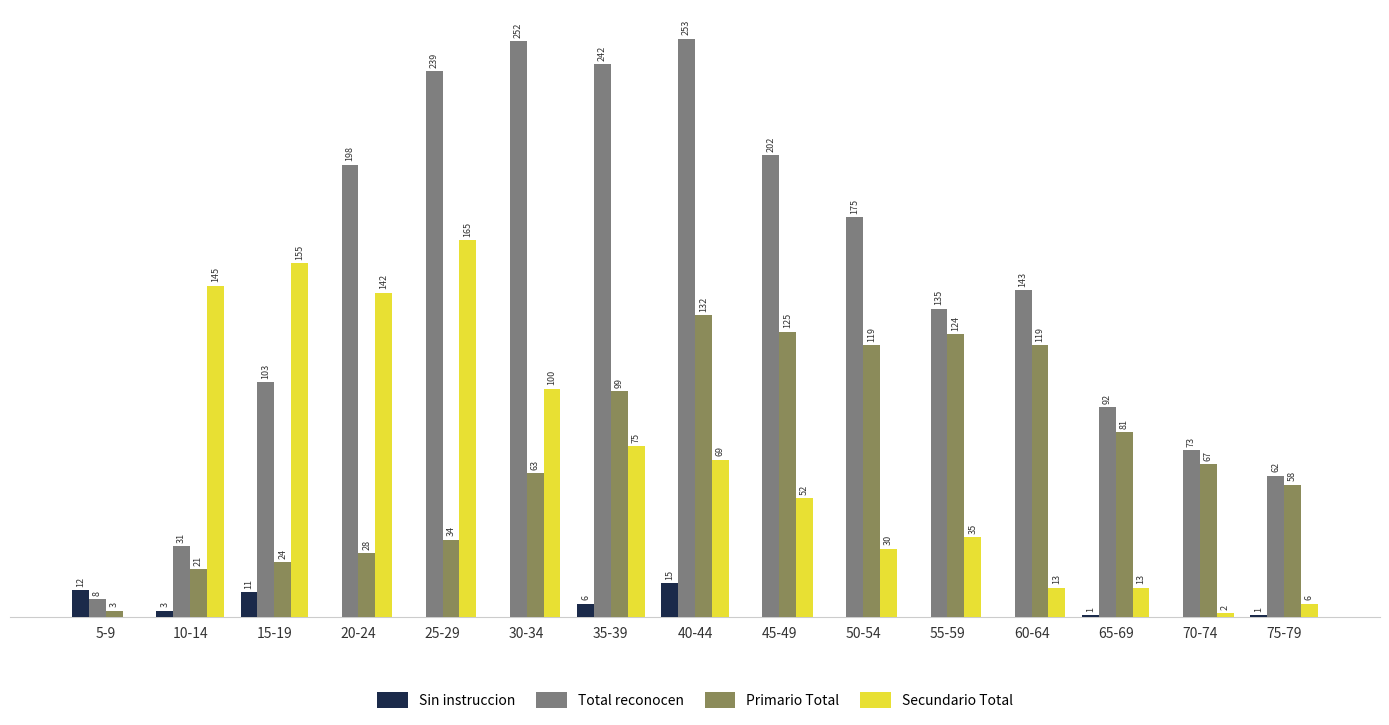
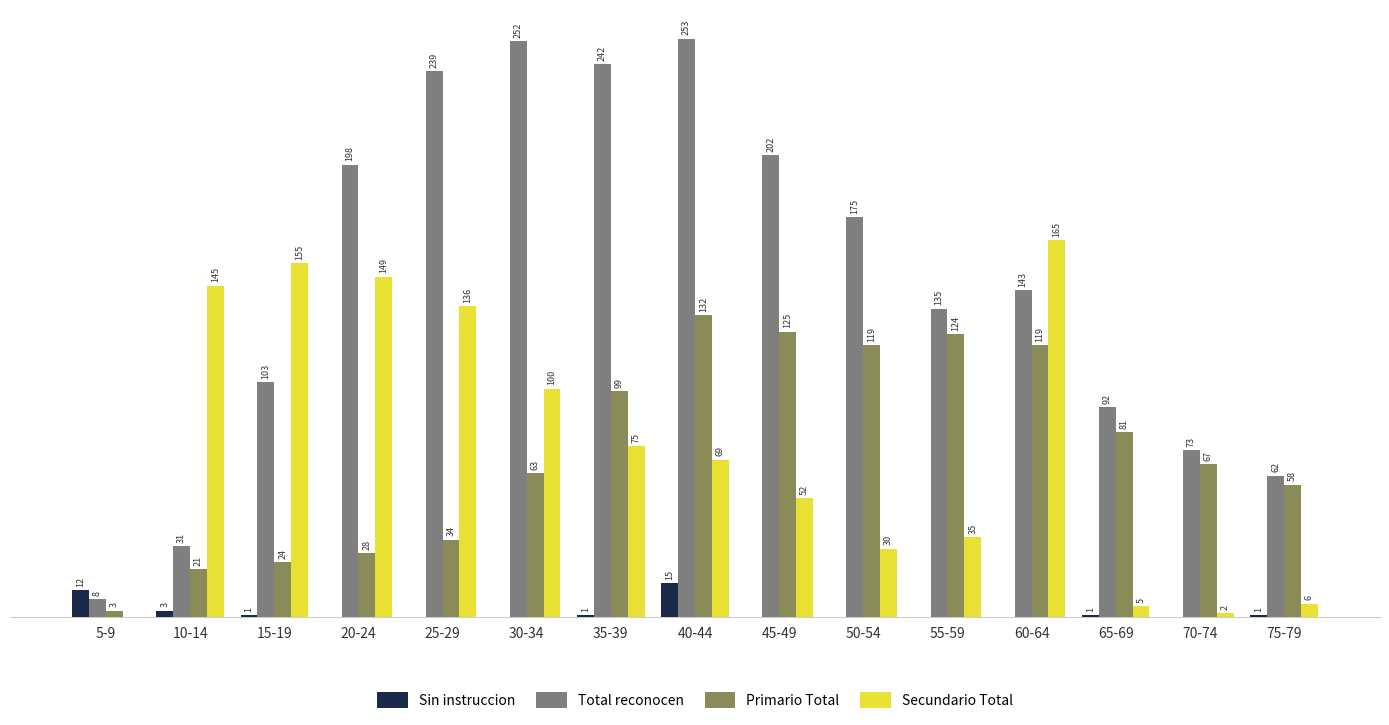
Sin instruccion, 15-19: 11 -> 1
Secundario Total, 20-24: 142 -> 149
Secundario Total, 25-29: 165 -> 136
Sin instruccion, 35-39: 6 -> 1
Secundario Total, 60-64: 13 -> 165
Secundario Total, 65-69: 13 -> 5
